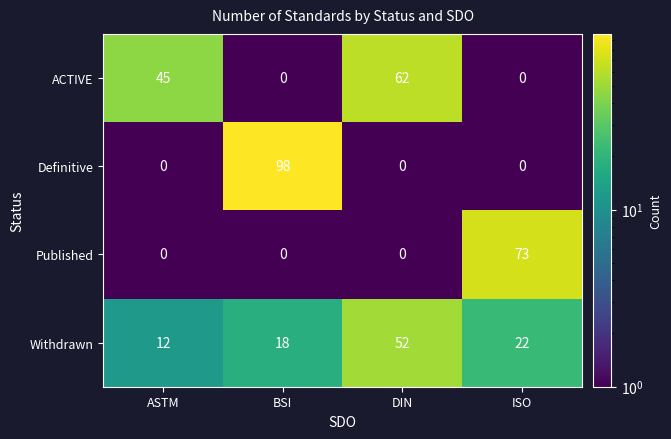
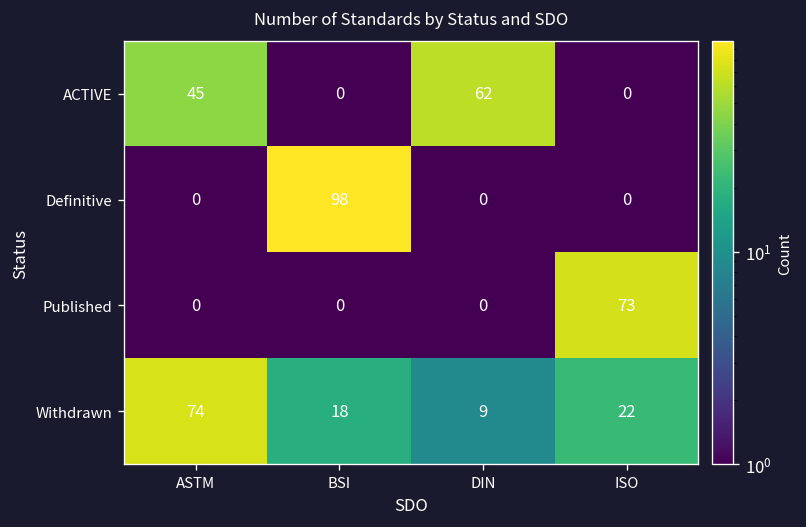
Withdrawn, ASTM: 12 -> 74
Withdrawn, DIN: 52 -> 9
